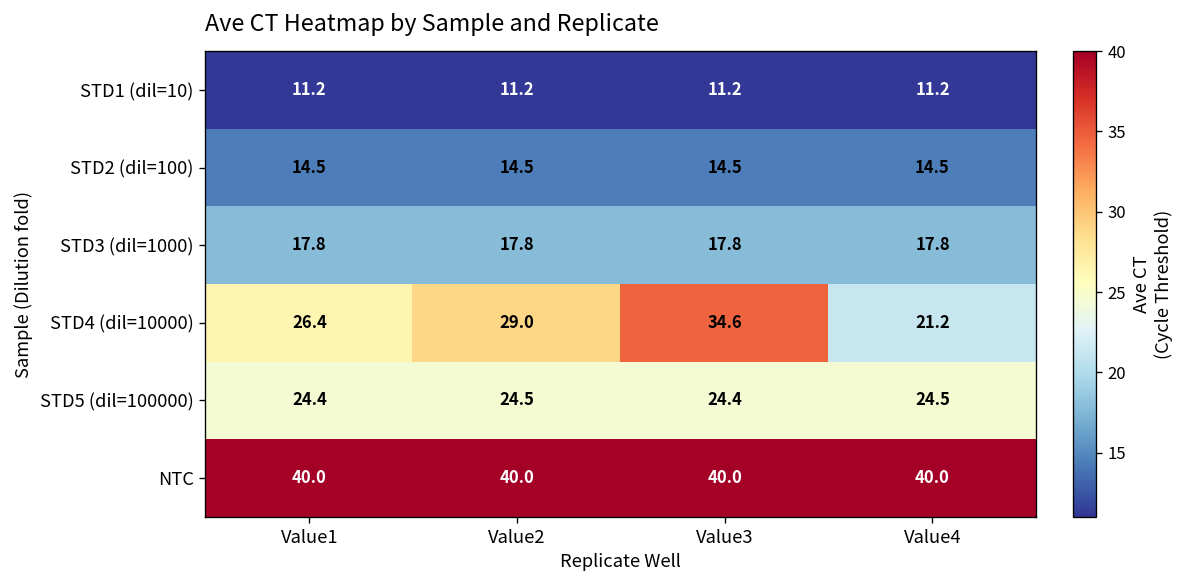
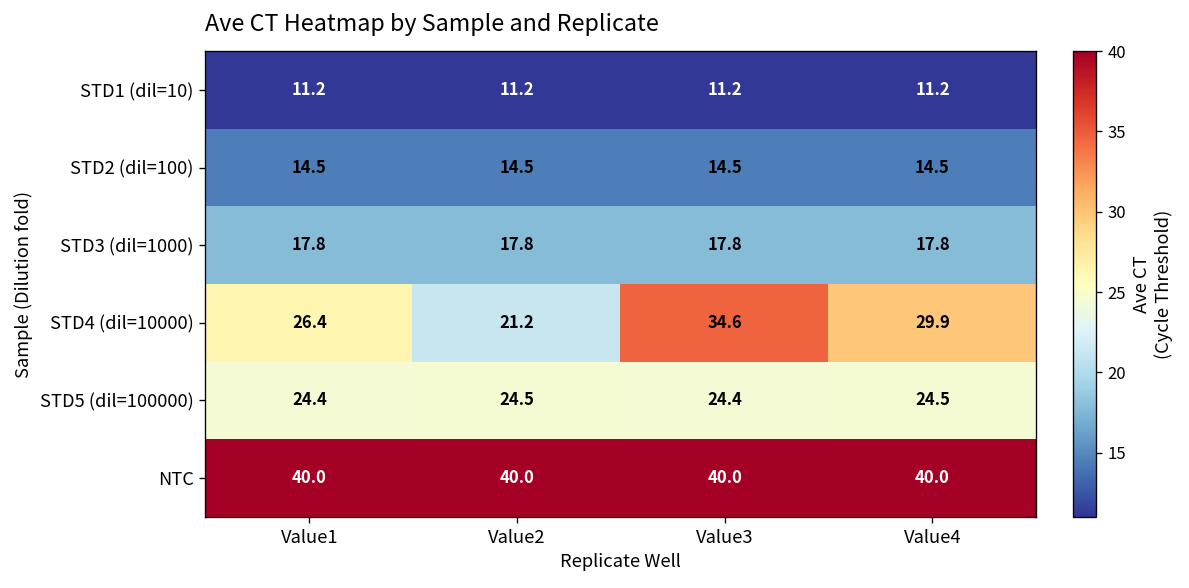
STD4 (dil=10000), Value2: 29.0 -> 21.2
STD4 (dil=10000), Value4: 21.2 -> 29.9
